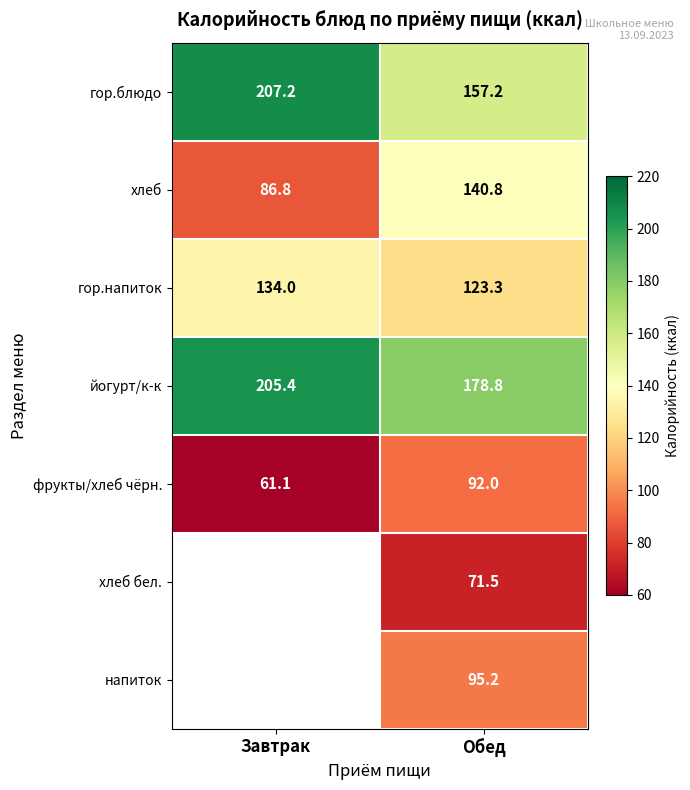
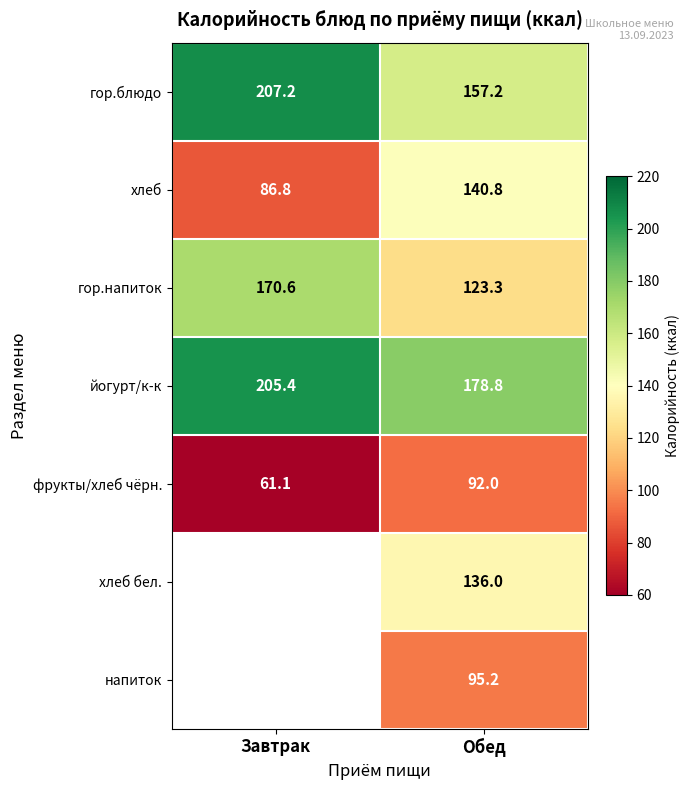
гор.напиток, Завтрак: 134.0 -> 170.6
хлеб бел., Обед: 71.5 -> 136.0
